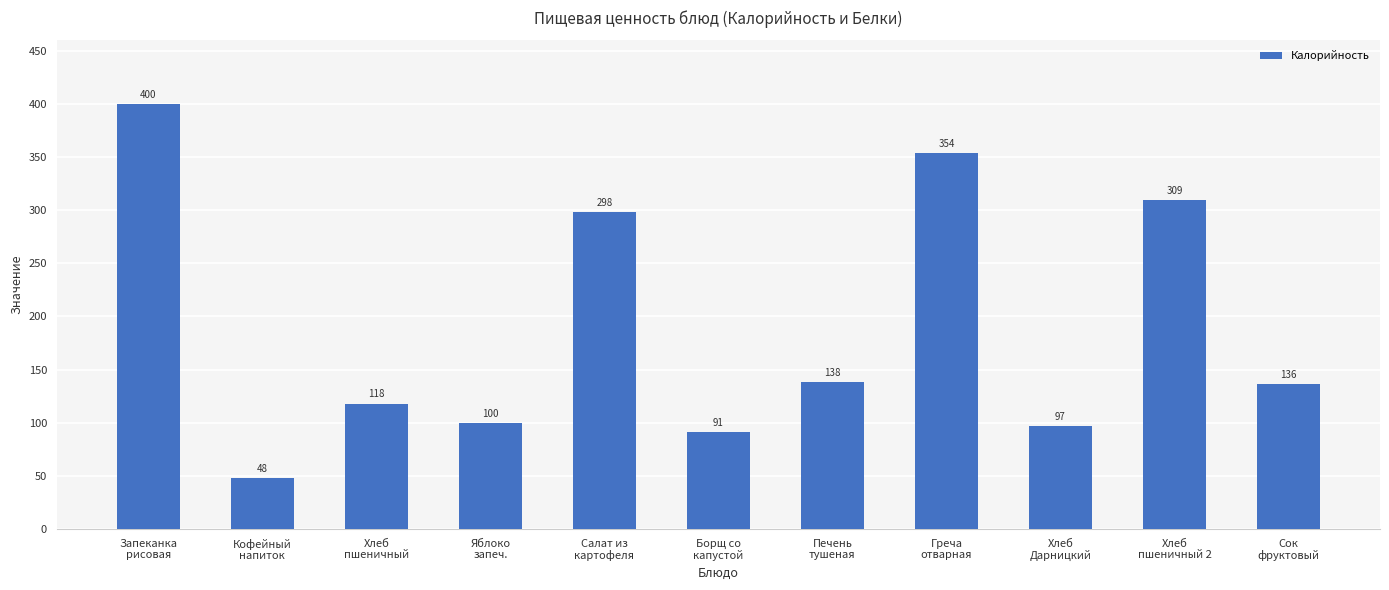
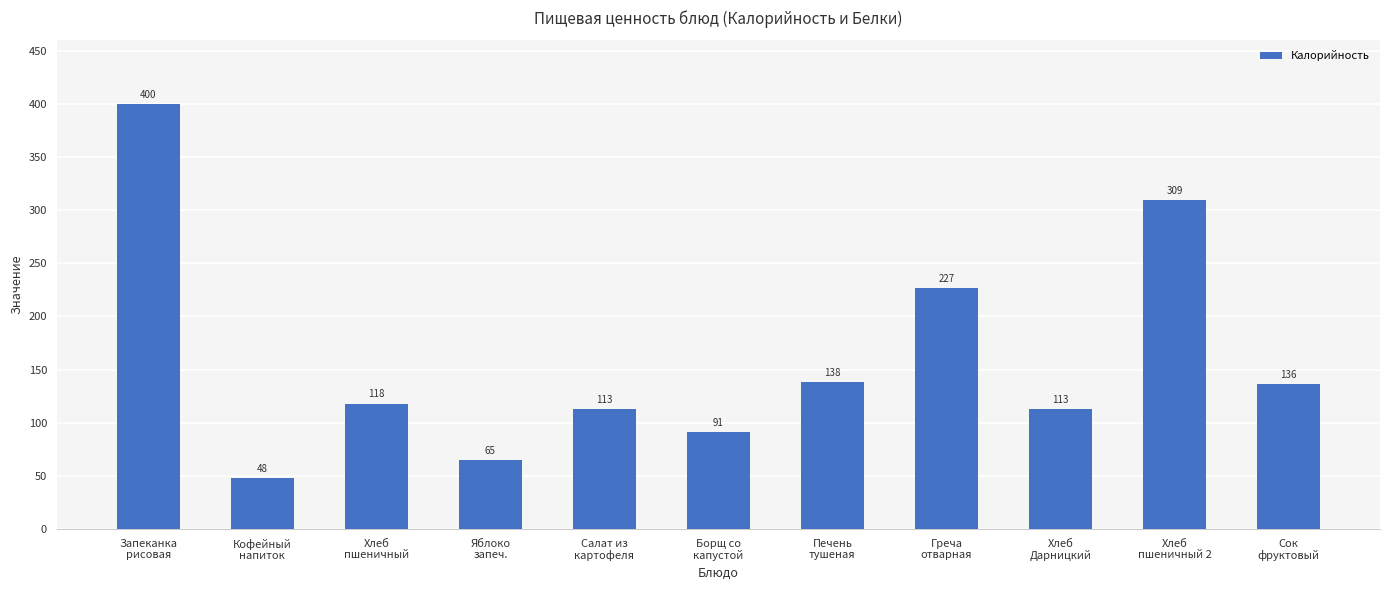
Яблоко запеч.: 100 -> 65
Салат из картофеля: 298 -> 113
Греча отварная: 354 -> 227
Хлеб Дарницкий: 97 -> 113
